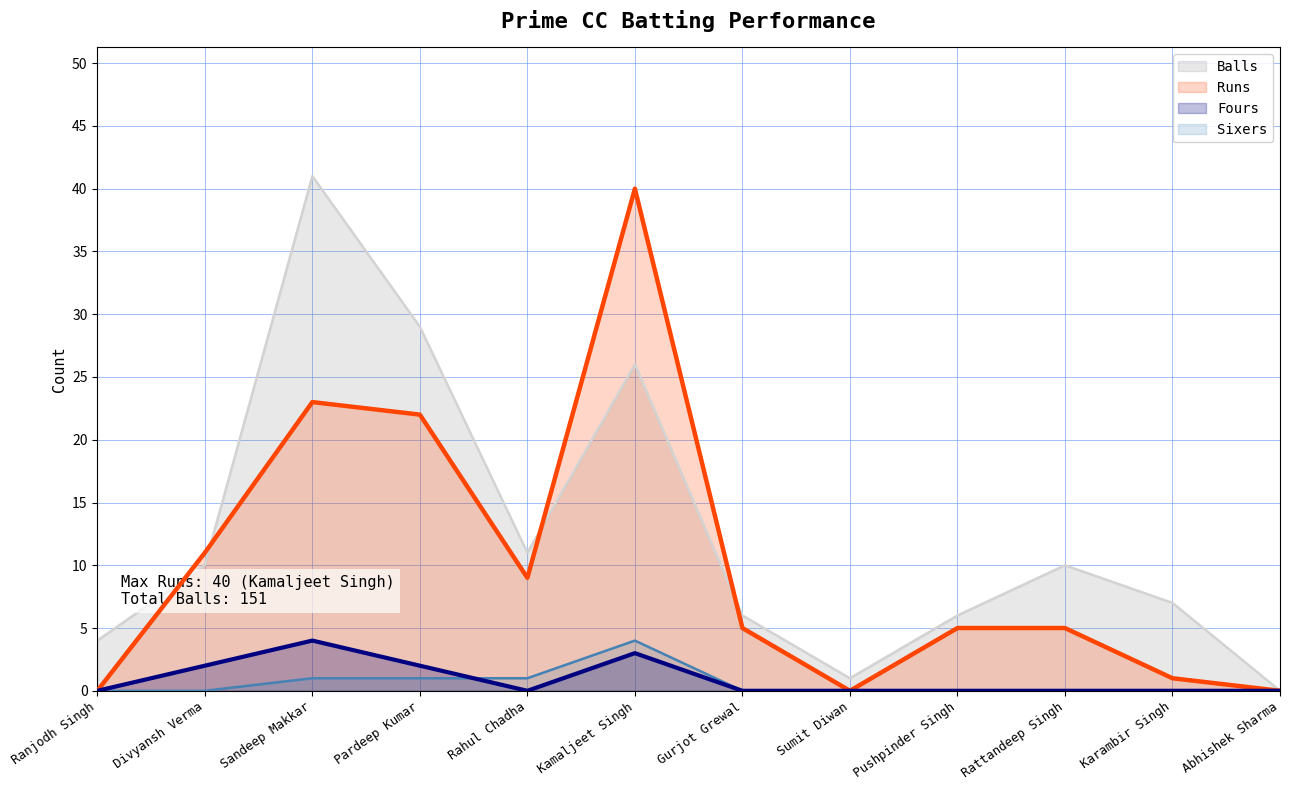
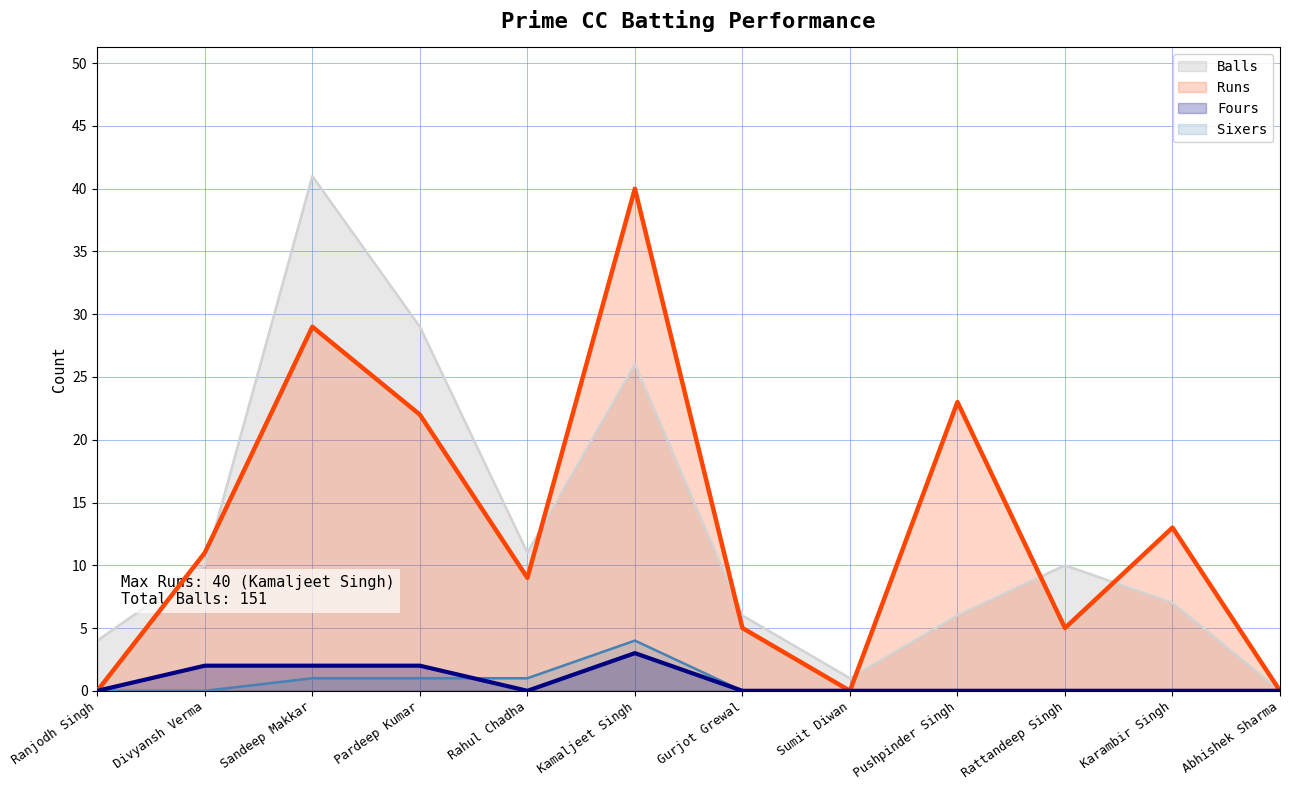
Runs, Sandeep Makkar: 23 -> 29
Fours, Sandeep Makkar: 4 -> 2
Runs, Pushpinder Singh: 5 -> 23
Runs, Karambir Singh: 1 -> 13
